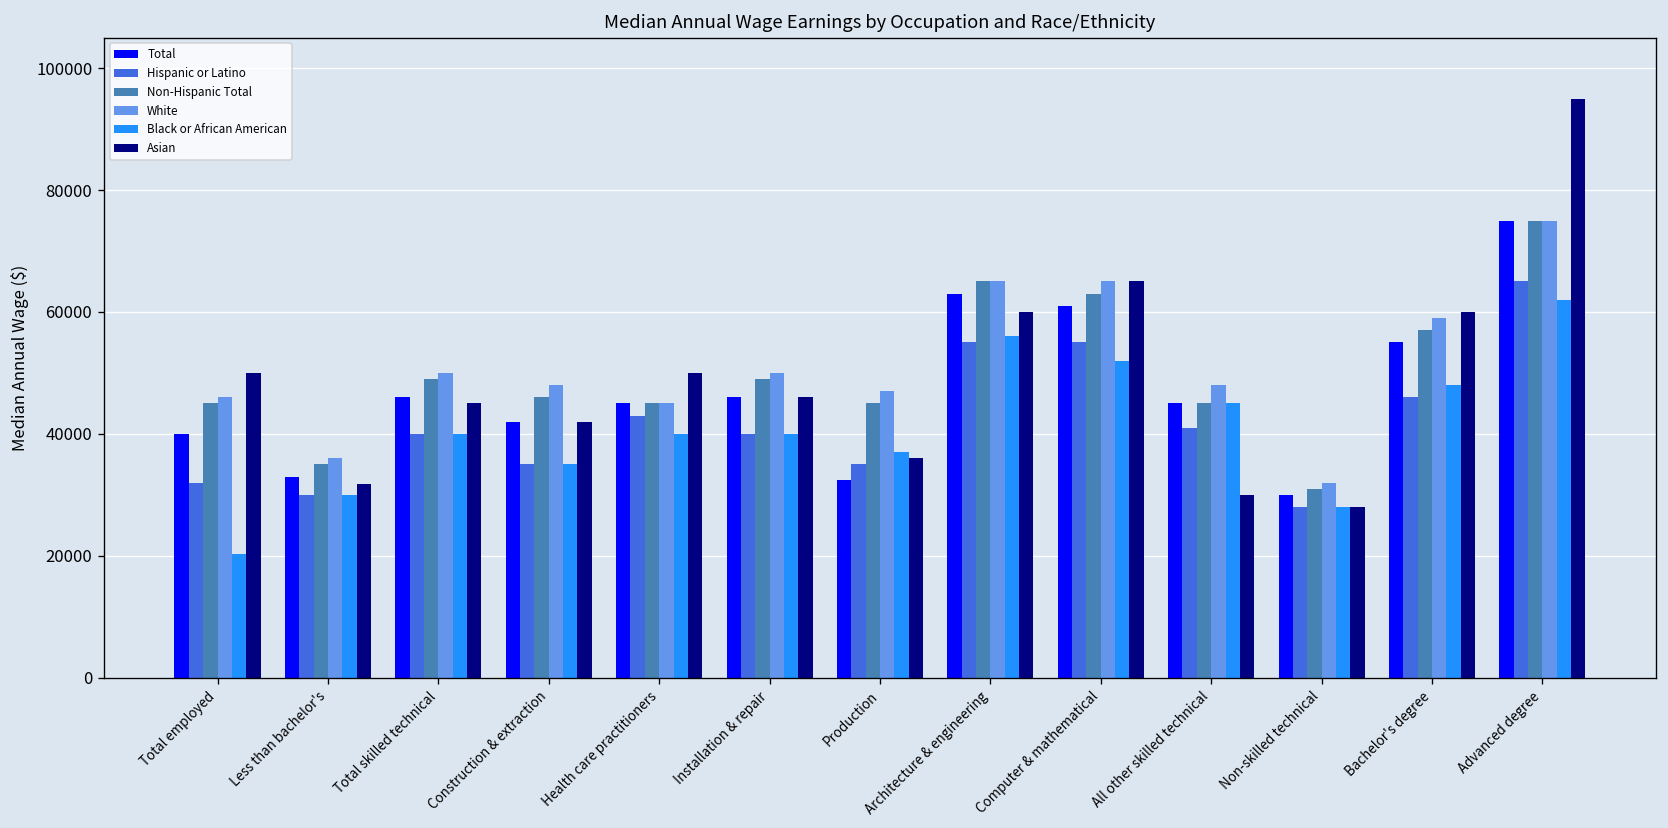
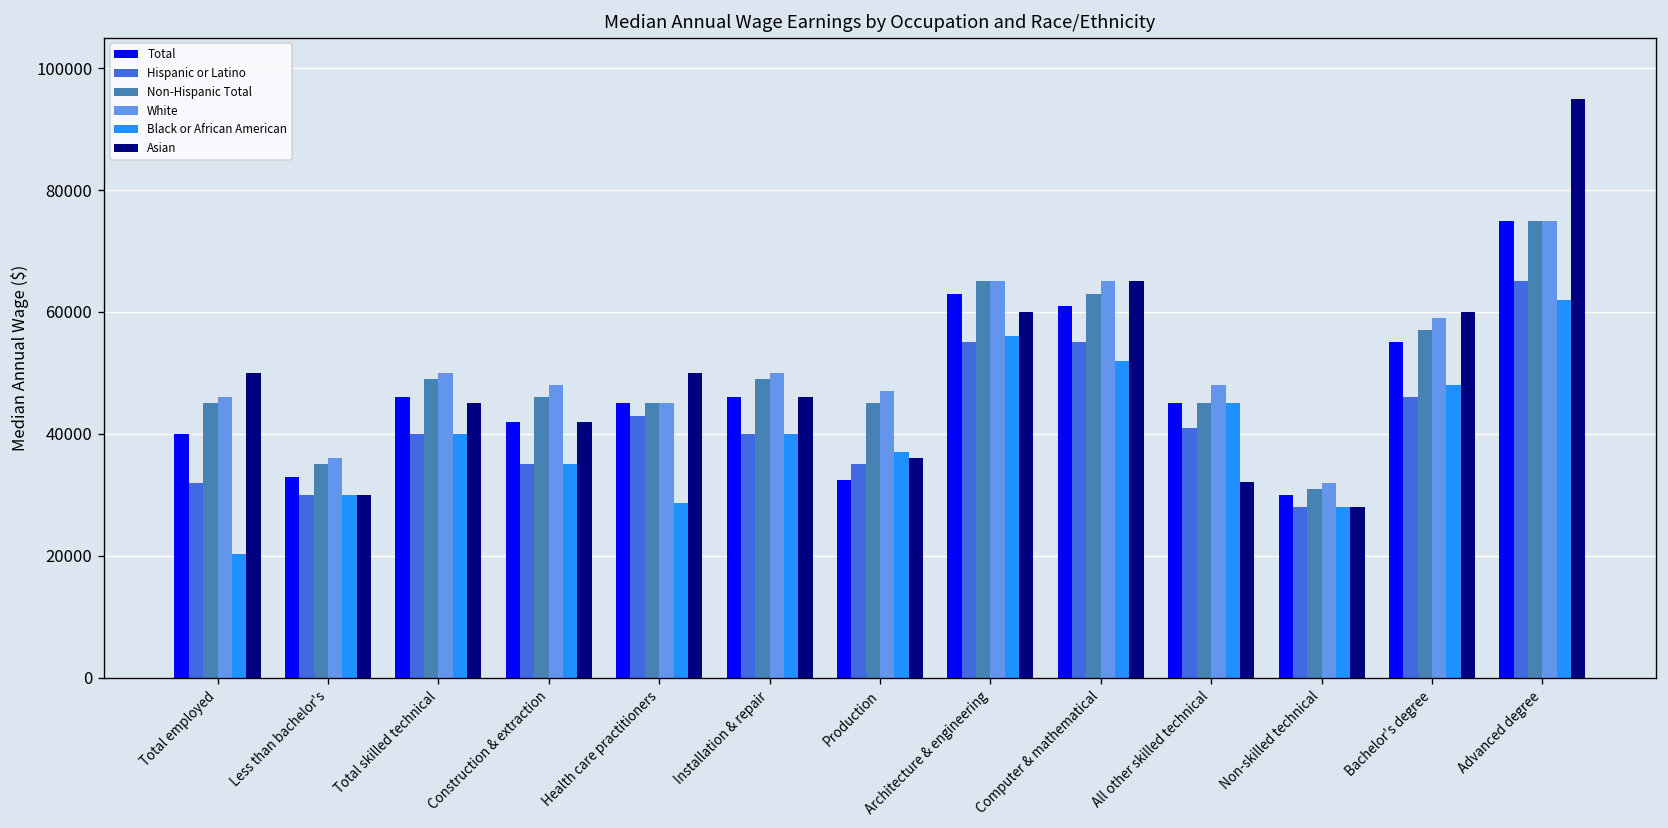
Asian, Less than bachelor's: 32000 -> 30000
Black or African American, Health care practitioners: 40000 -> 29000
Asian, All other skilled technical: 30000 -> 32000
